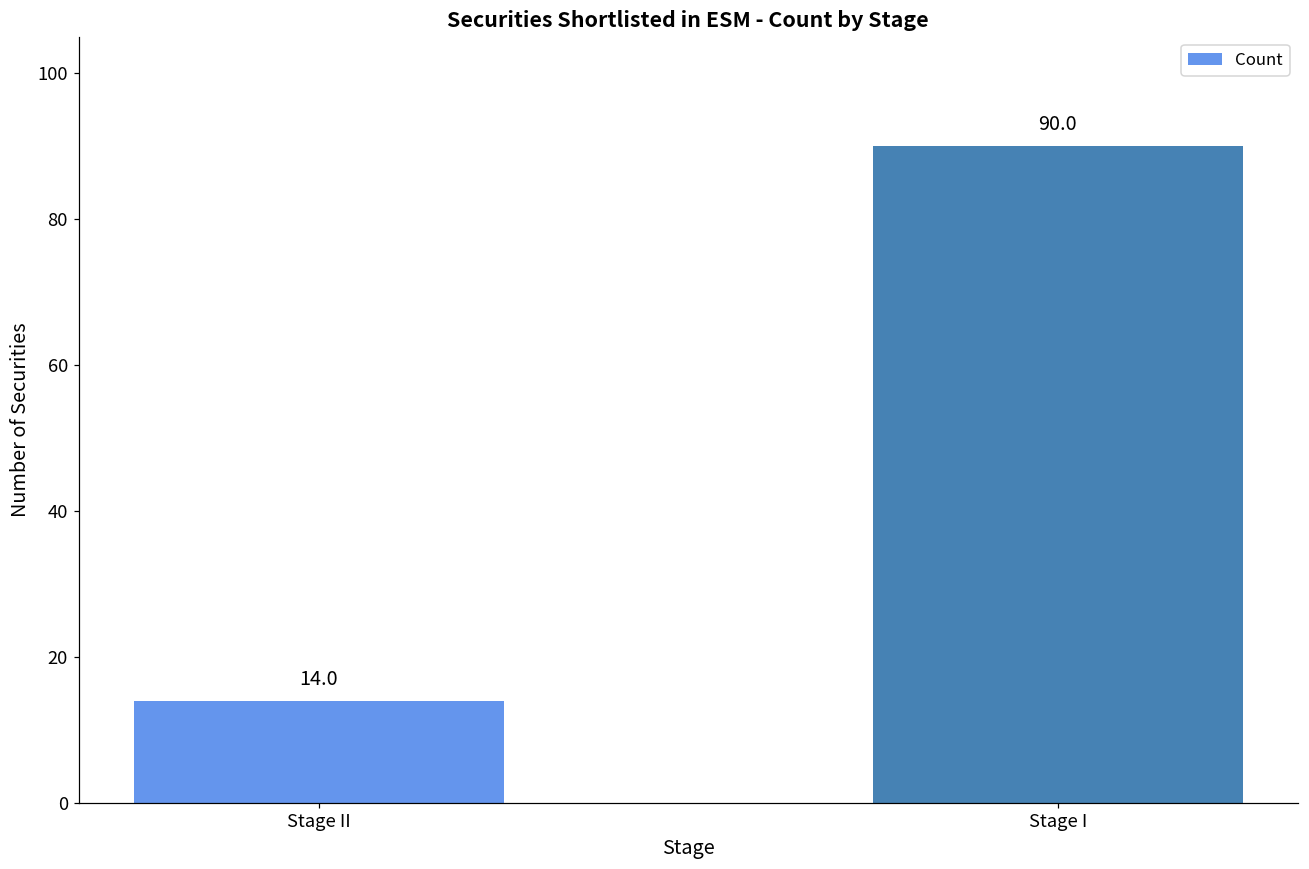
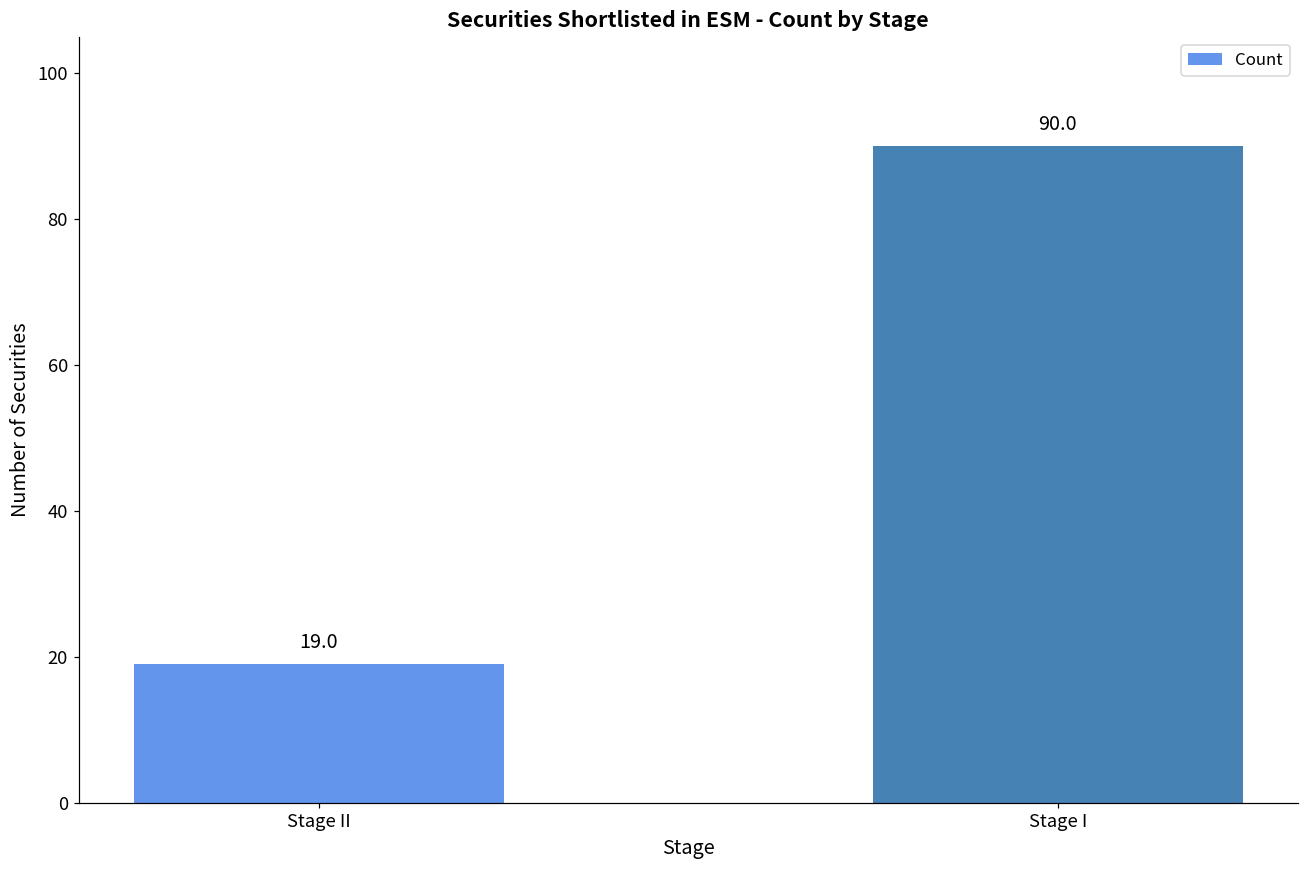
Stage II: 14.0 -> 19.0
